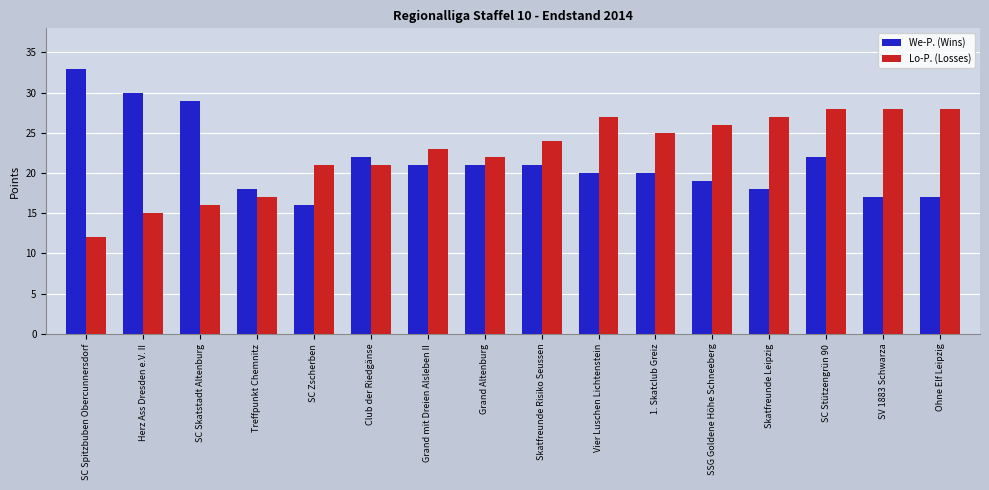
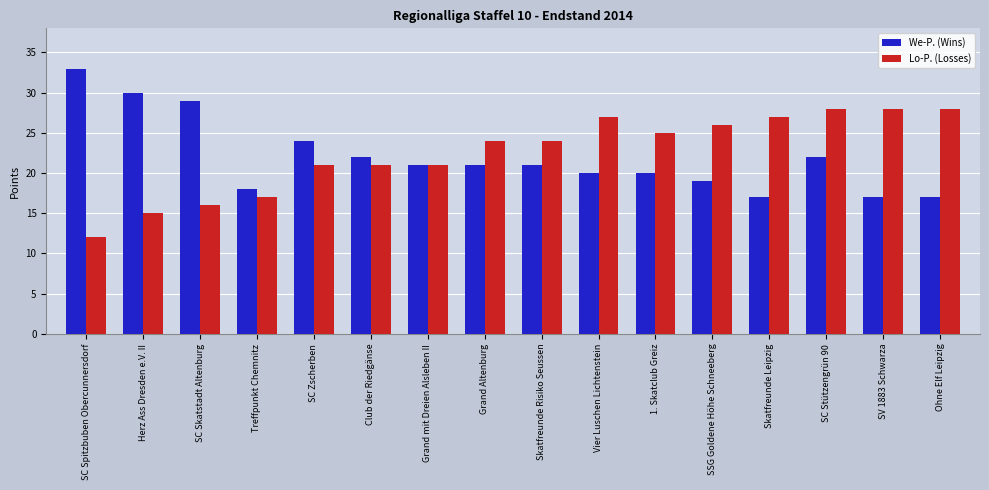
We-P. (Wins), SC Zscherben: 16 -> 24
Lo-P. (Losses), Grand mit Dreien Alsleben II: 23 -> 21
Lo-P. (Losses), Grand Altenburg: 22 -> 24
We-P. (Wins), Skatfreunde Leipzig: 18 -> 17
